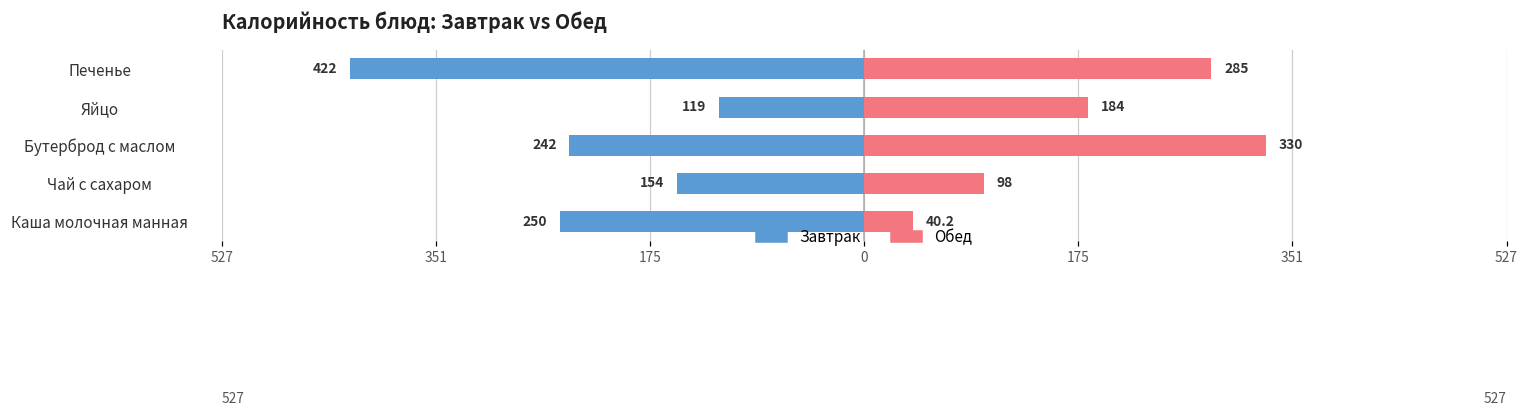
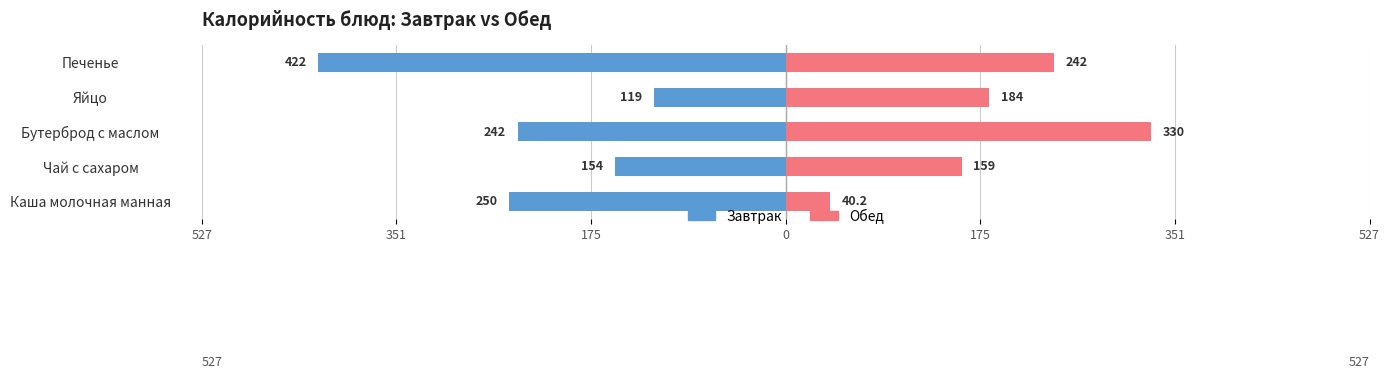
Обед, Печенье: 285 -> 242
Обед, Чай с сахаром: 98 -> 159
